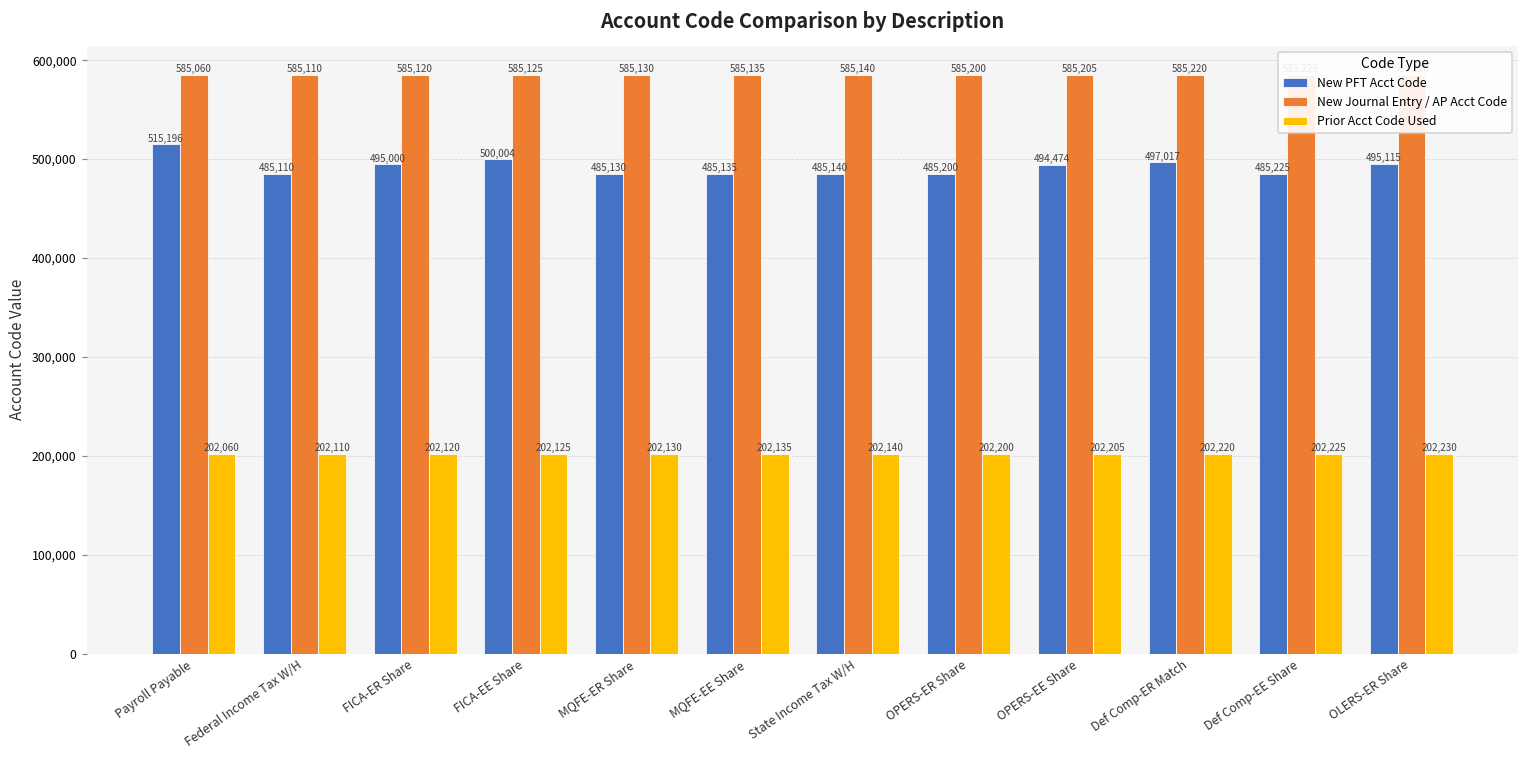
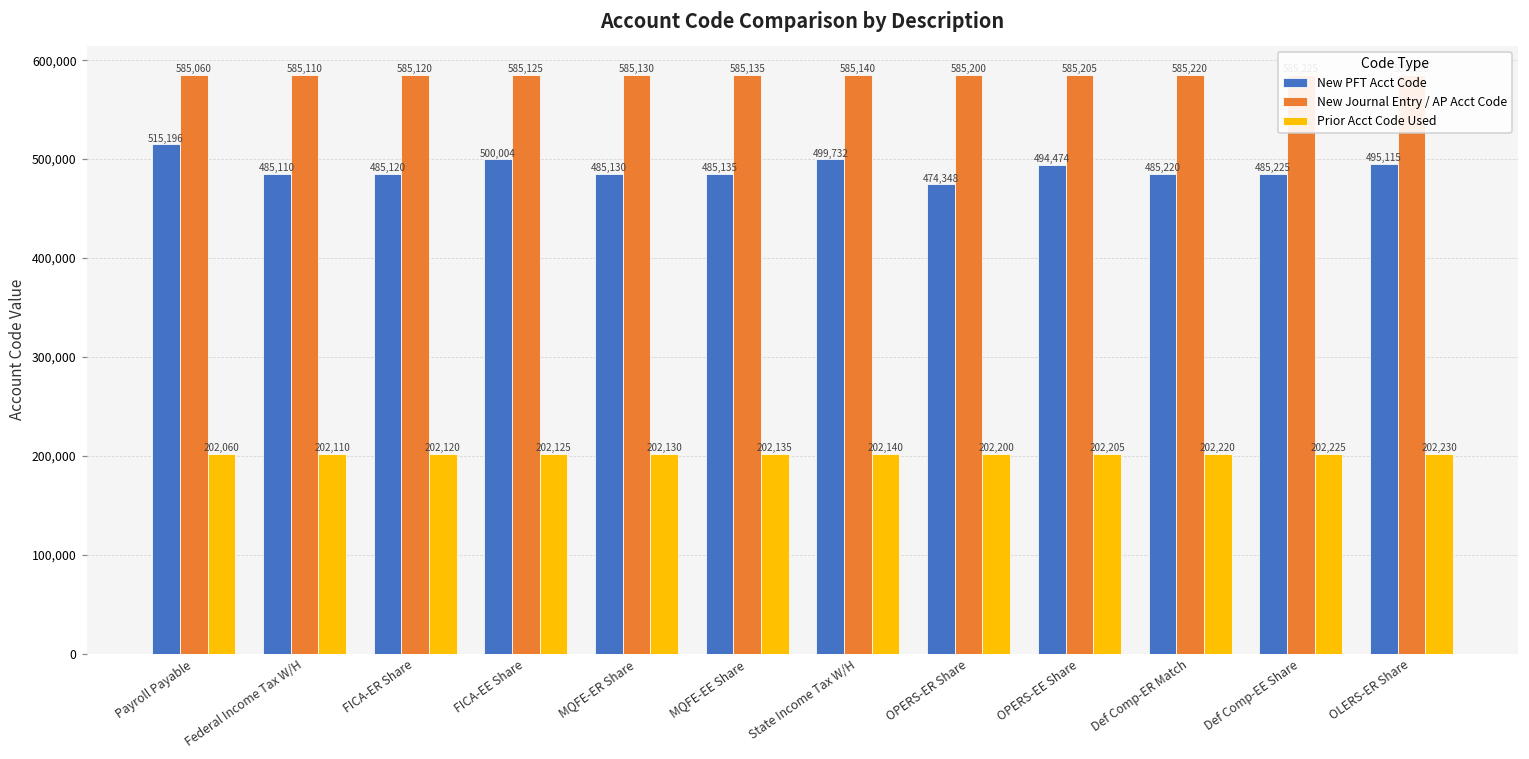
New PFT Acct Code, FICA-ER Share: 495,000 -> 485,120
New PFT Acct Code, State Income Tax W/H: 485,140 -> 499,732
New PFT Acct Code, OPERS-ER Share: 485,200 -> 474,348
New PFT Acct Code, Def Comp-ER Match: 497,017 -> 485,220
